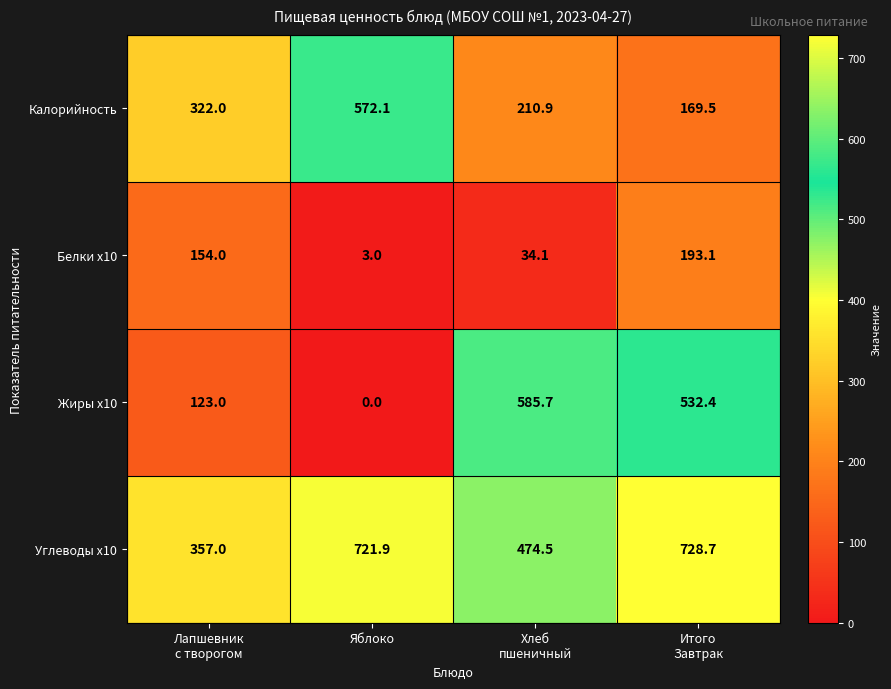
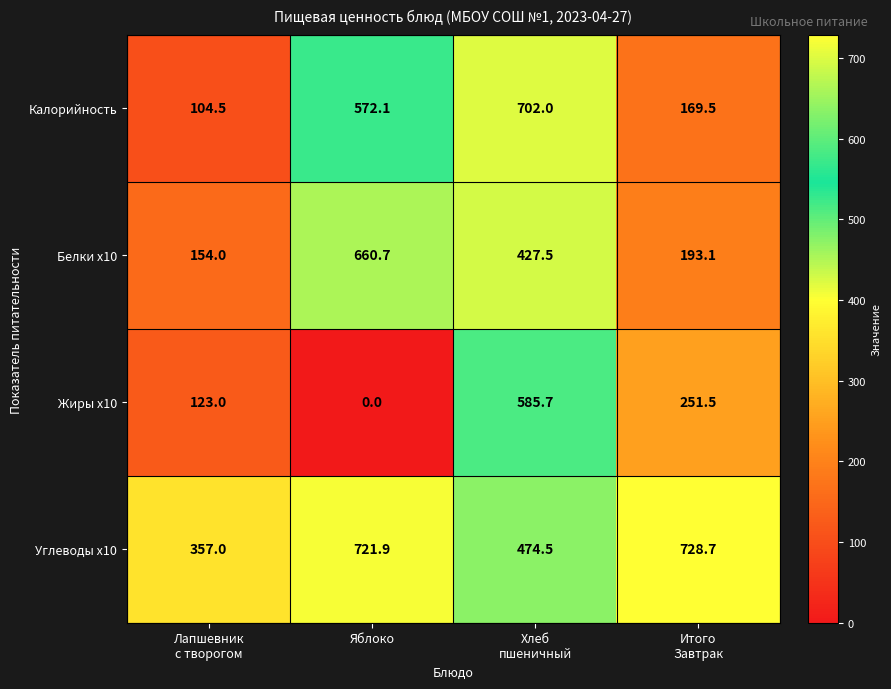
Калорийность, Лапшевник с творогом: 322.0 -> 104.5
Калорийность, Хлеб пшеничный: 210.9 -> 702.0
Белки x10, Яблоко: 3.0 -> 660.7
Белки x10, Хлеб пшеничный: 34.1 -> 427.5
Жиры x10, Итого Завтрак: 532.4 -> 251.5
